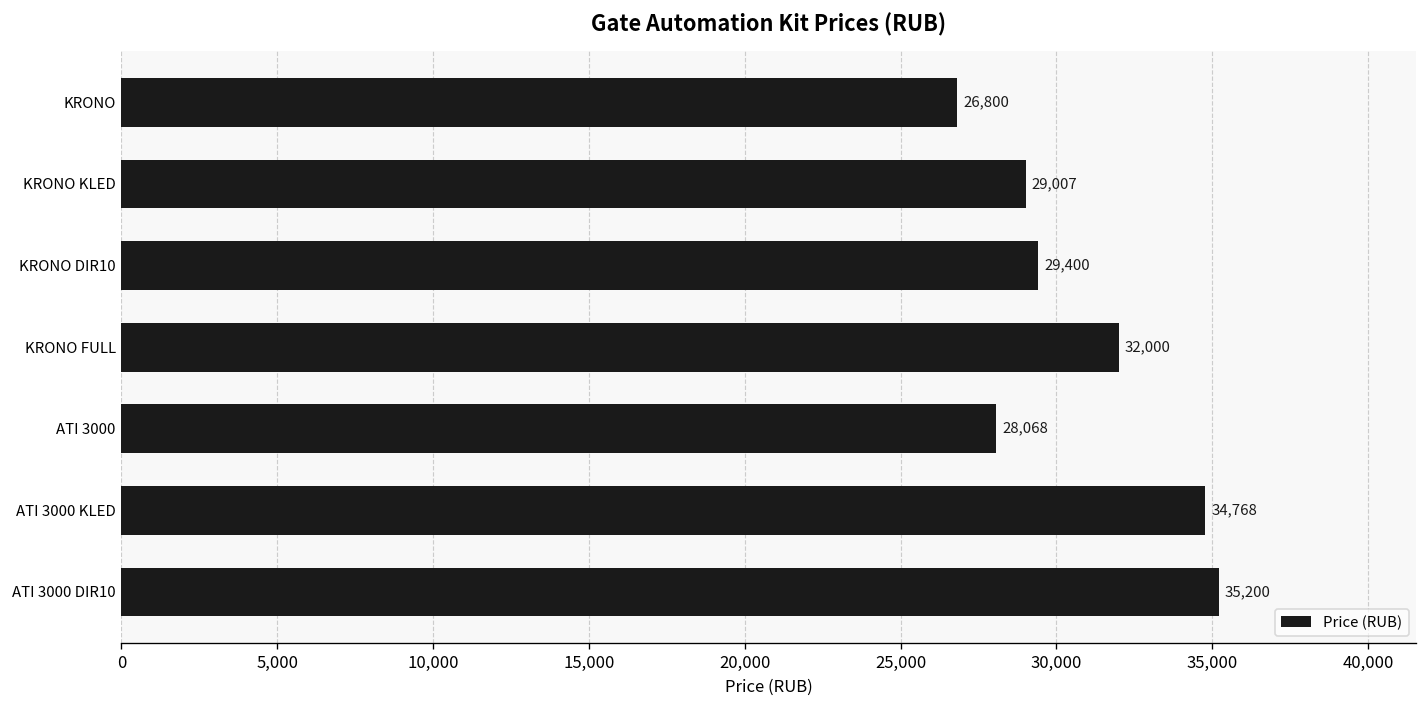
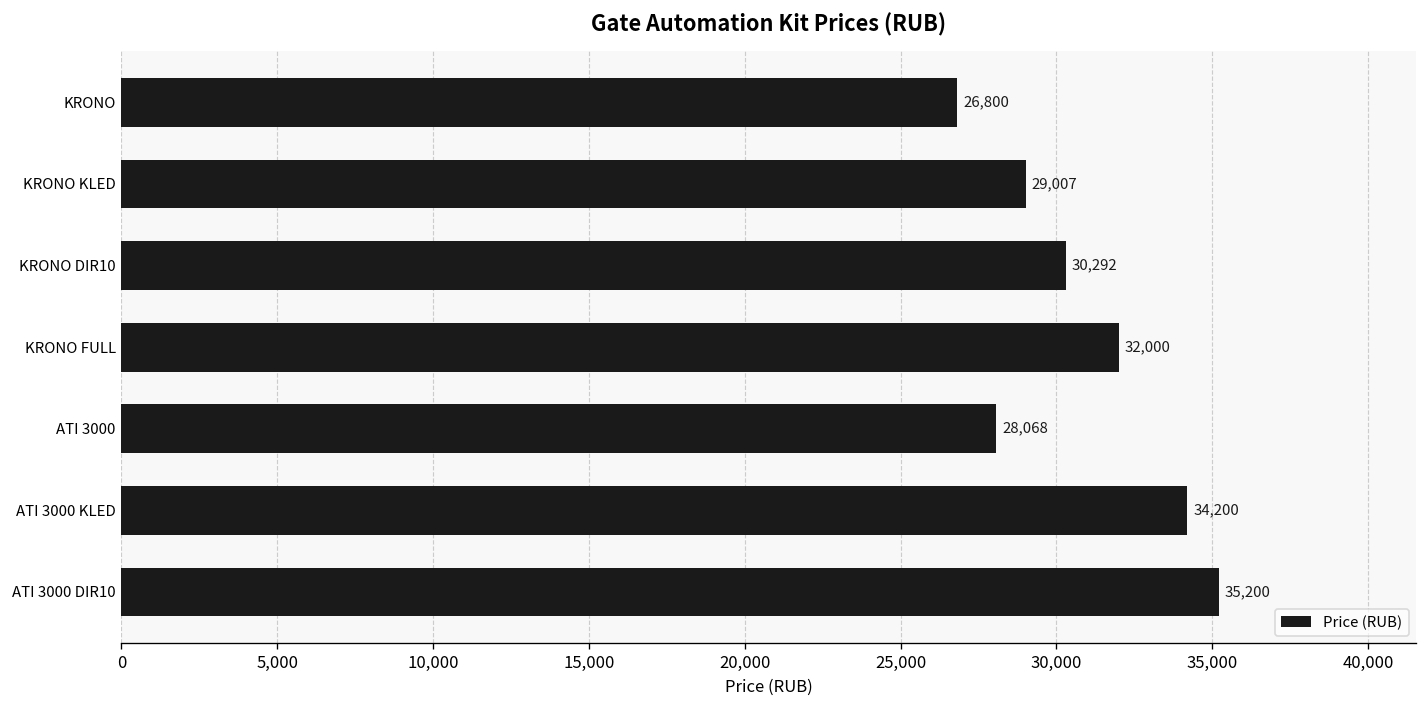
KRONO DIR10: 29,400 -> 30,292
ATI 3000 KLED: 34,768 -> 34,200
